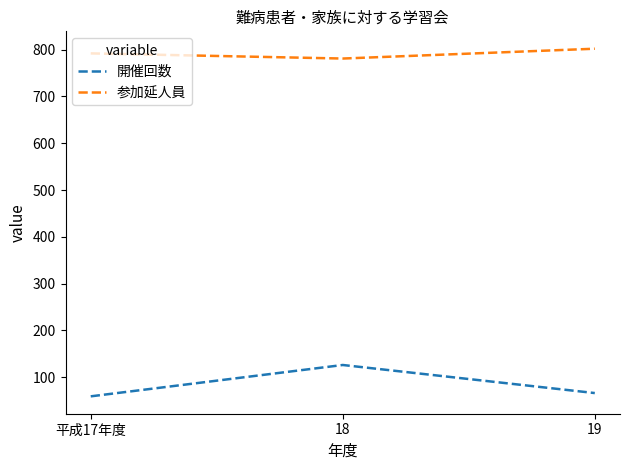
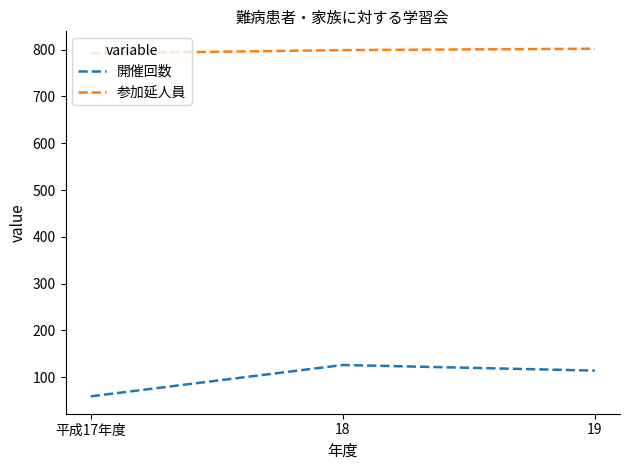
参加延人員, 18: 780 -> 800
開催回数, 19: 70 -> 110
